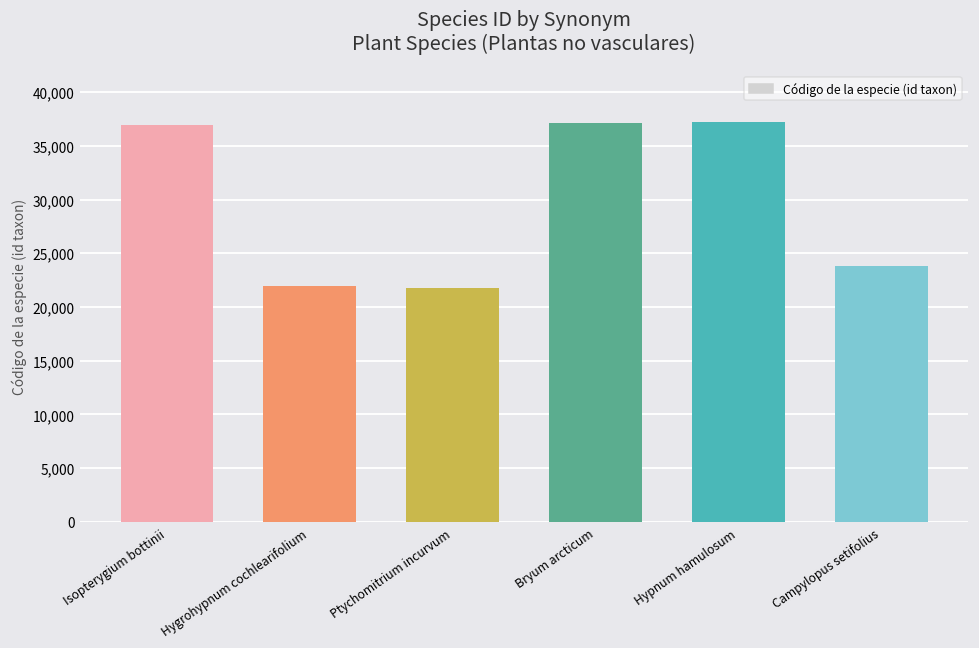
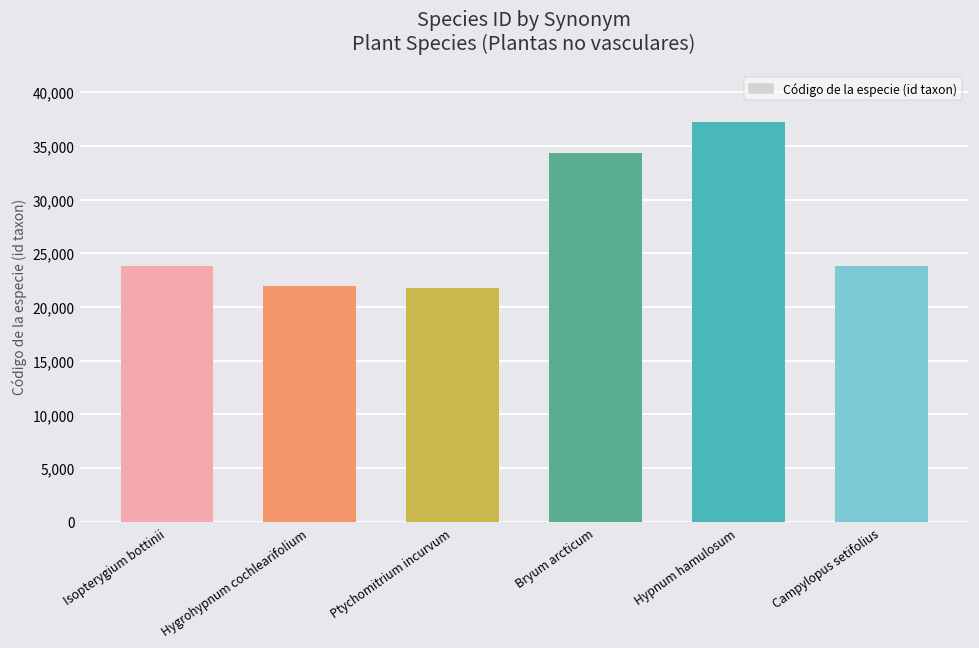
Isopterygium bottinii: 37,000 -> 24,000
Bryum arcticum: 37,000 -> 34,000
